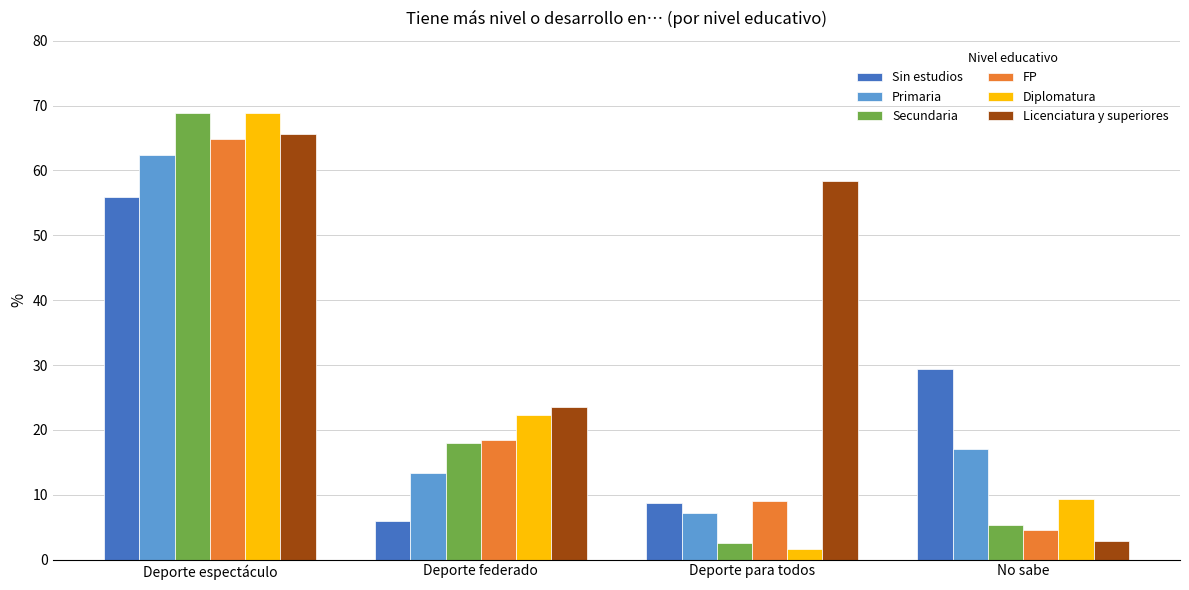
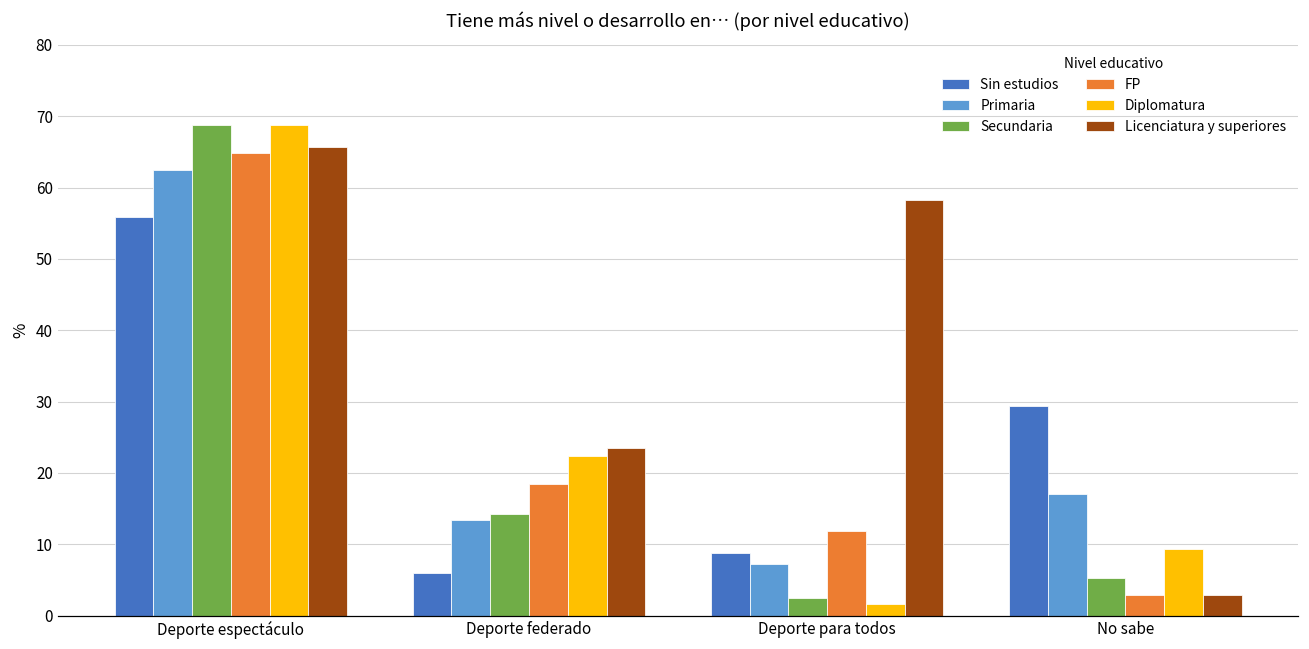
Secundaria, Deporte federado: 18 -> 14
FP, Deporte para todos: 9 -> 12
FP, No sabe: 5 -> 3
